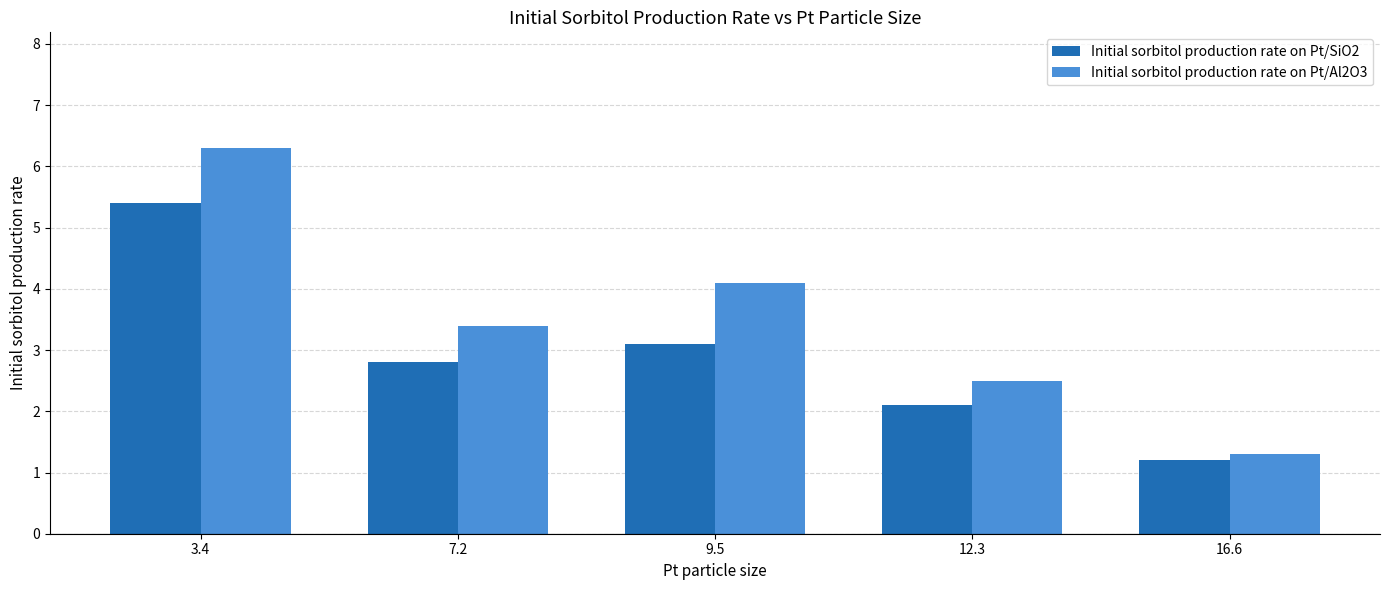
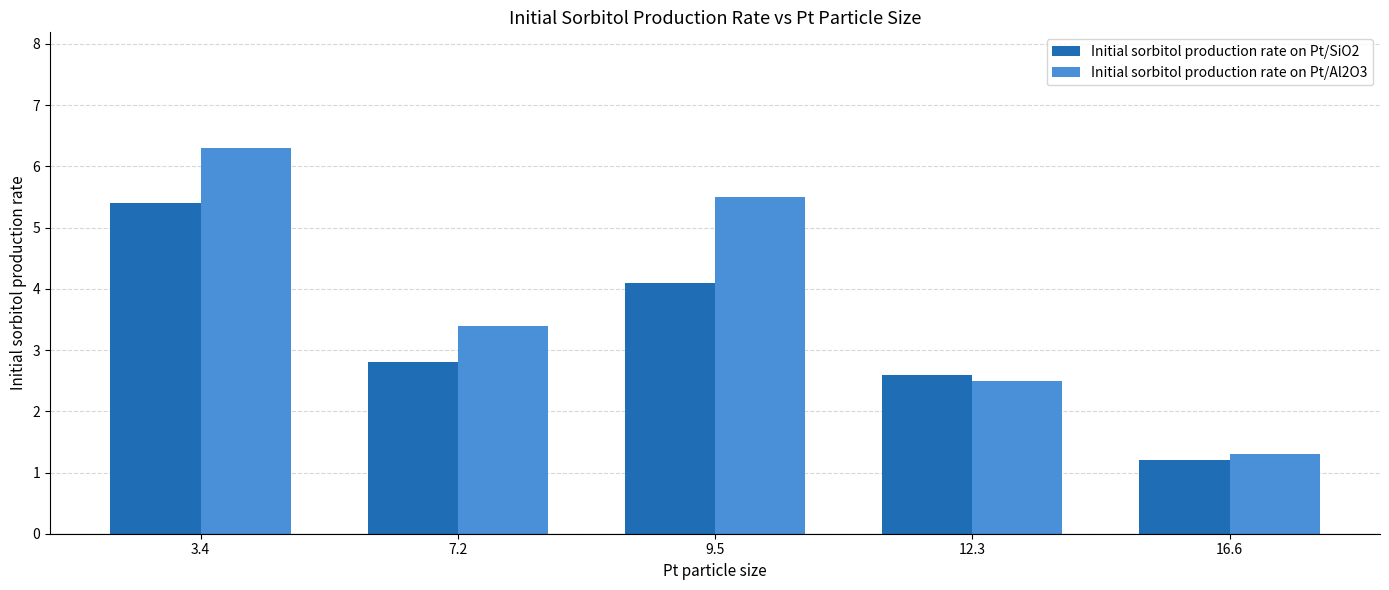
Initial sorbitol production rate on Pt/SiO2, 9.5: 3.1 -> 4.1
Initial sorbitol production rate on Pt/Al2O3, 9.5: 4.1 -> 5.5
Initial sorbitol production rate on Pt/SiO2, 12.3: 2.1 -> 2.6
